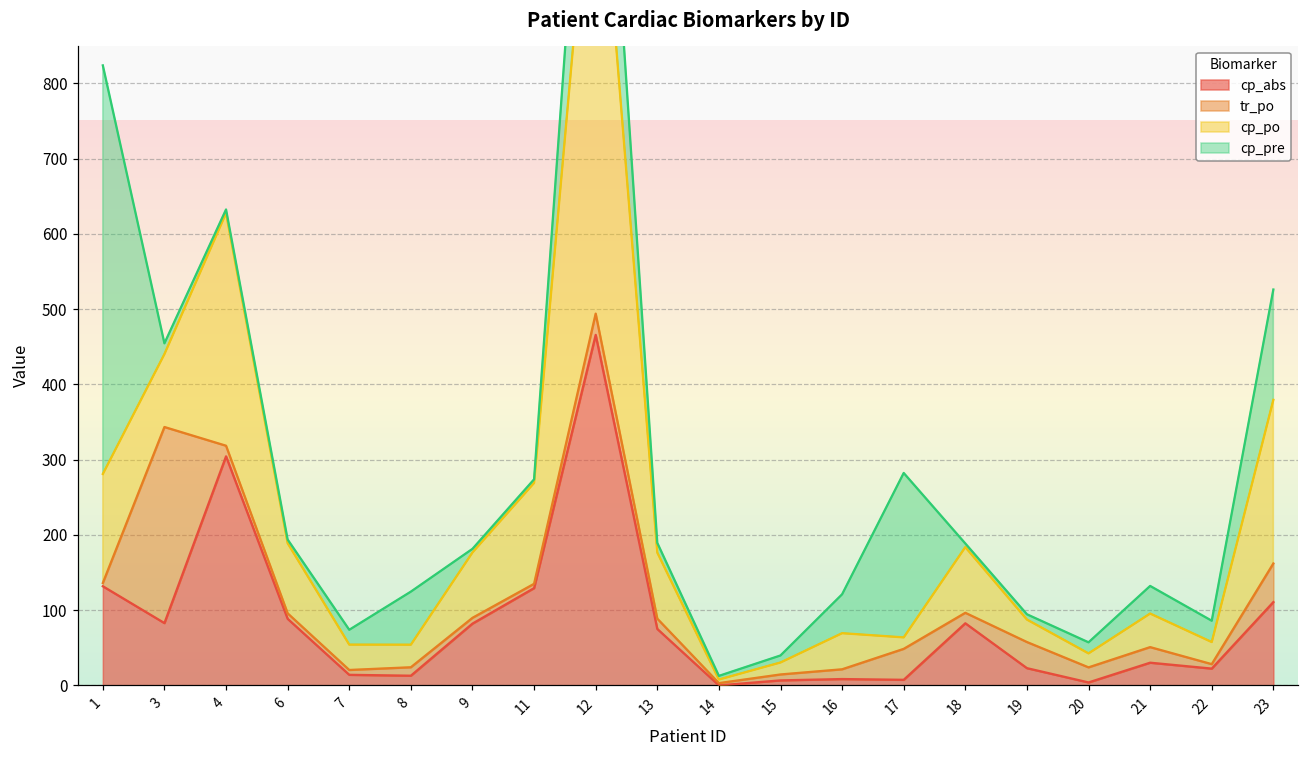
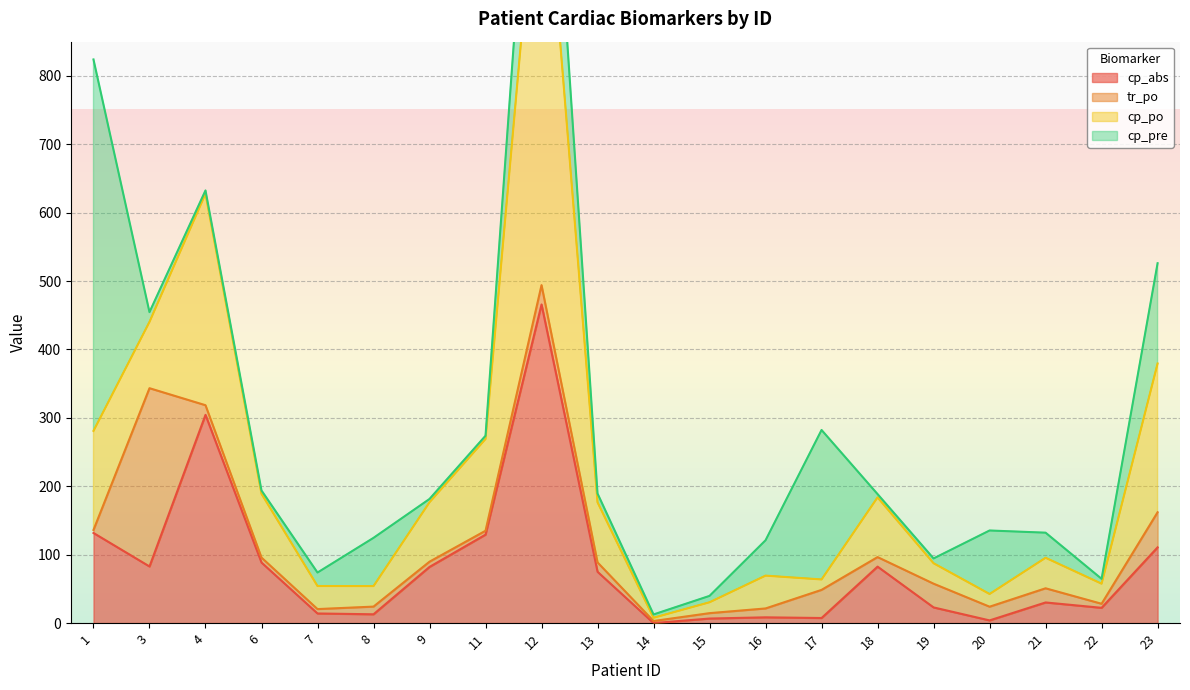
cp_pre, 20: 10 -> 90
cp_pre, 22: 30 -> 10
